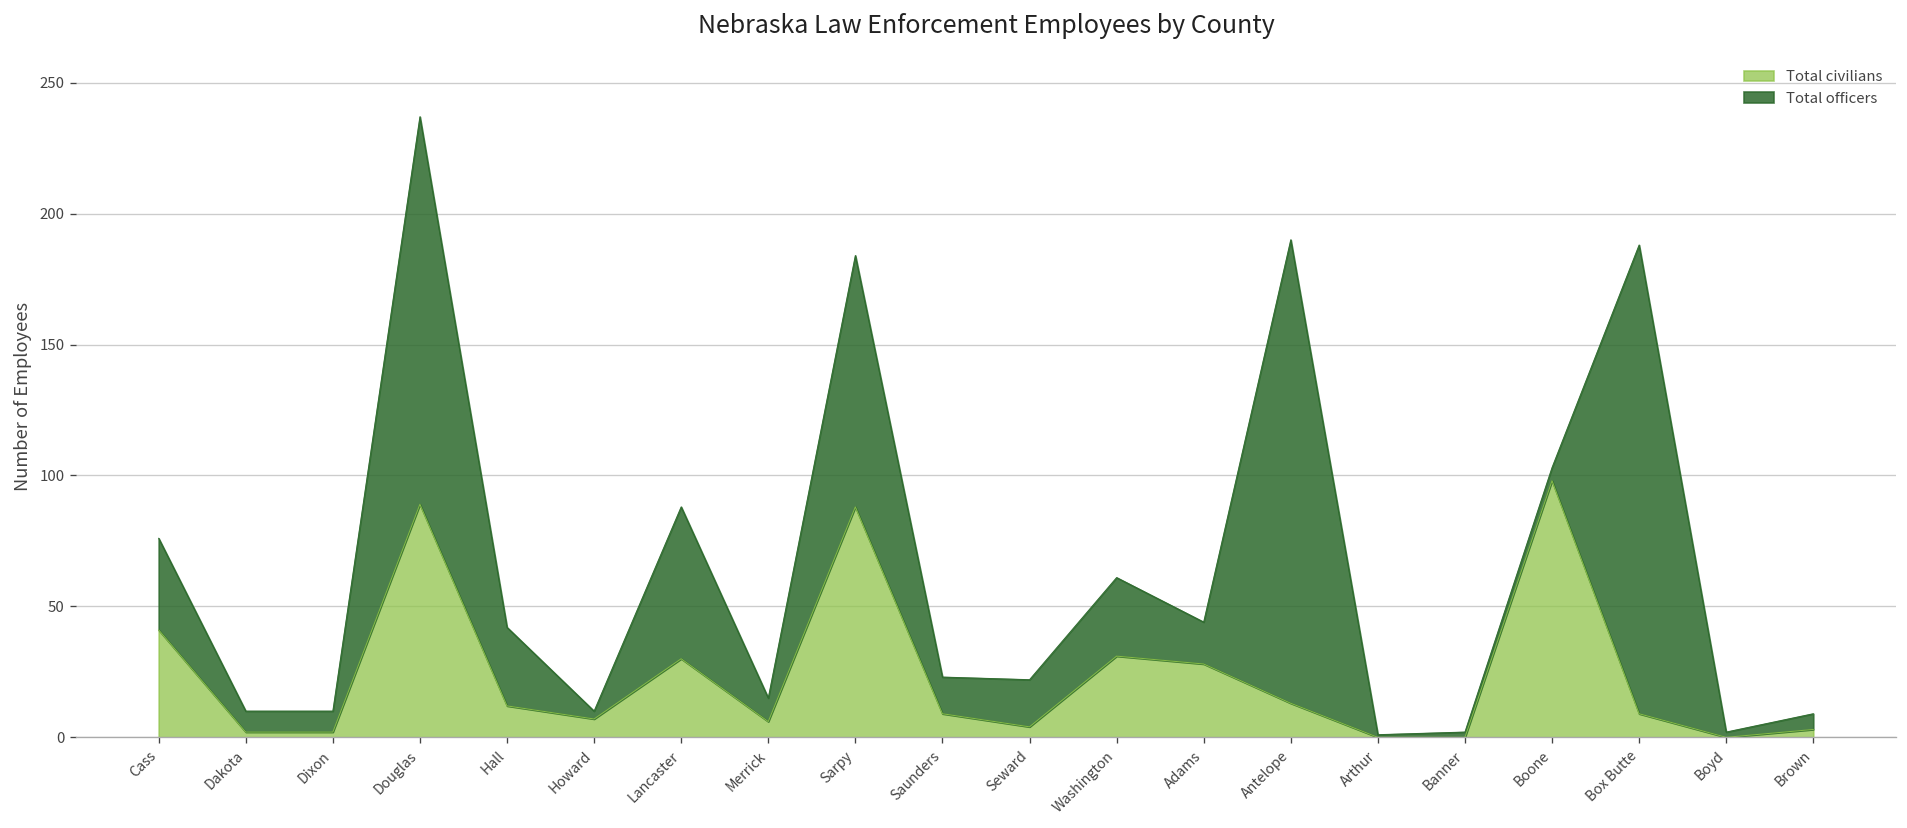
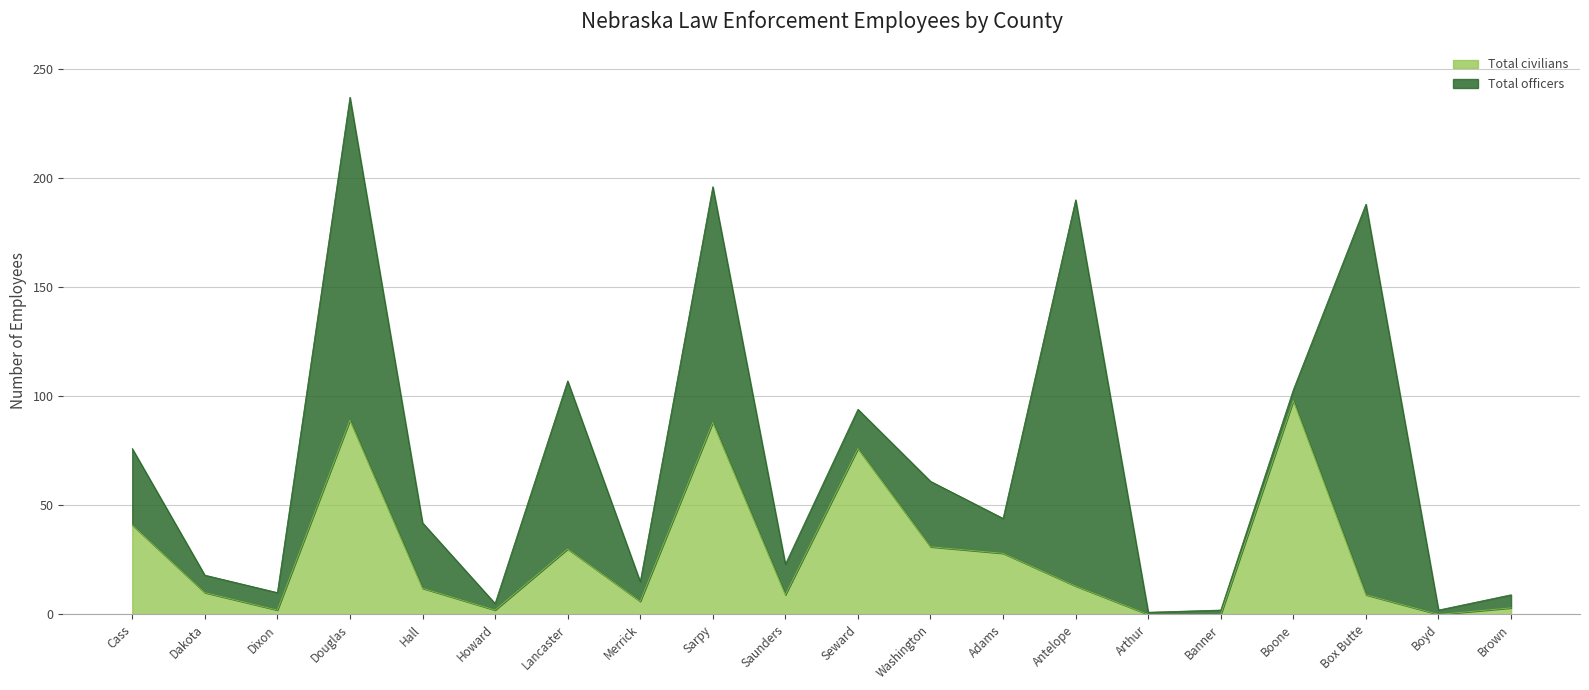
Total civilians, Dakota: 2 -> 10
Total civilians, Howard: 7 -> 2
Total officers, Lancaster: 58 -> 77
Total officers, Sarpy: 96 -> 108
Total civilians, Seward: 4 -> 76
